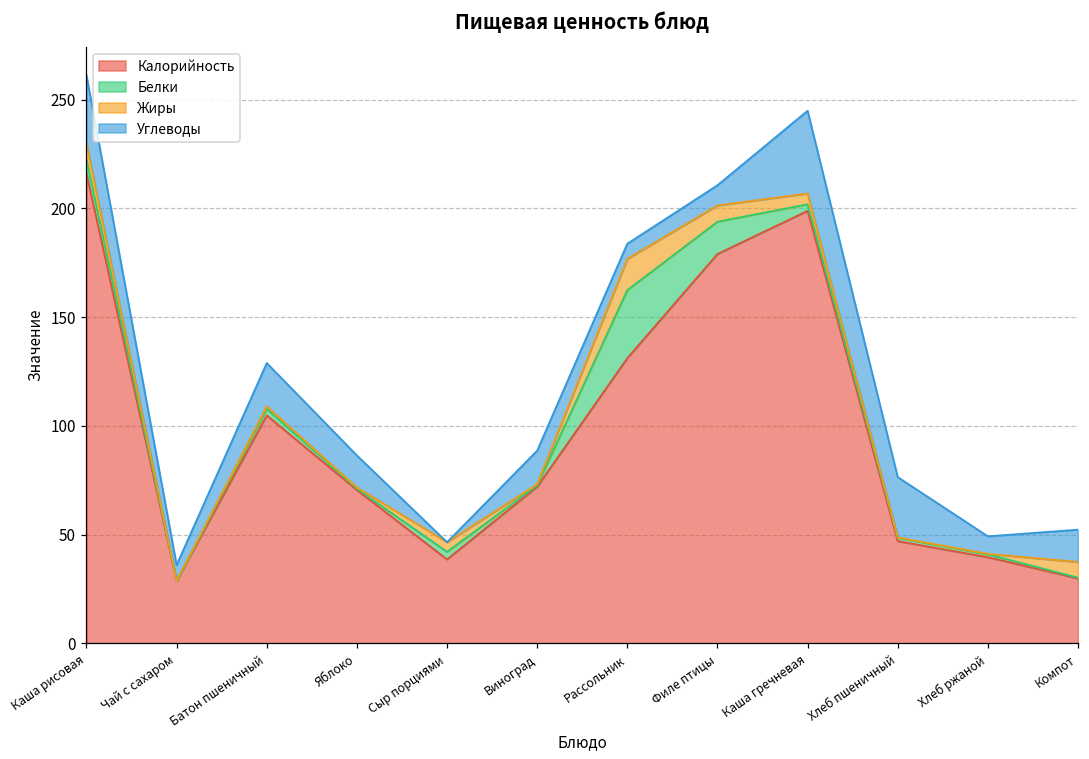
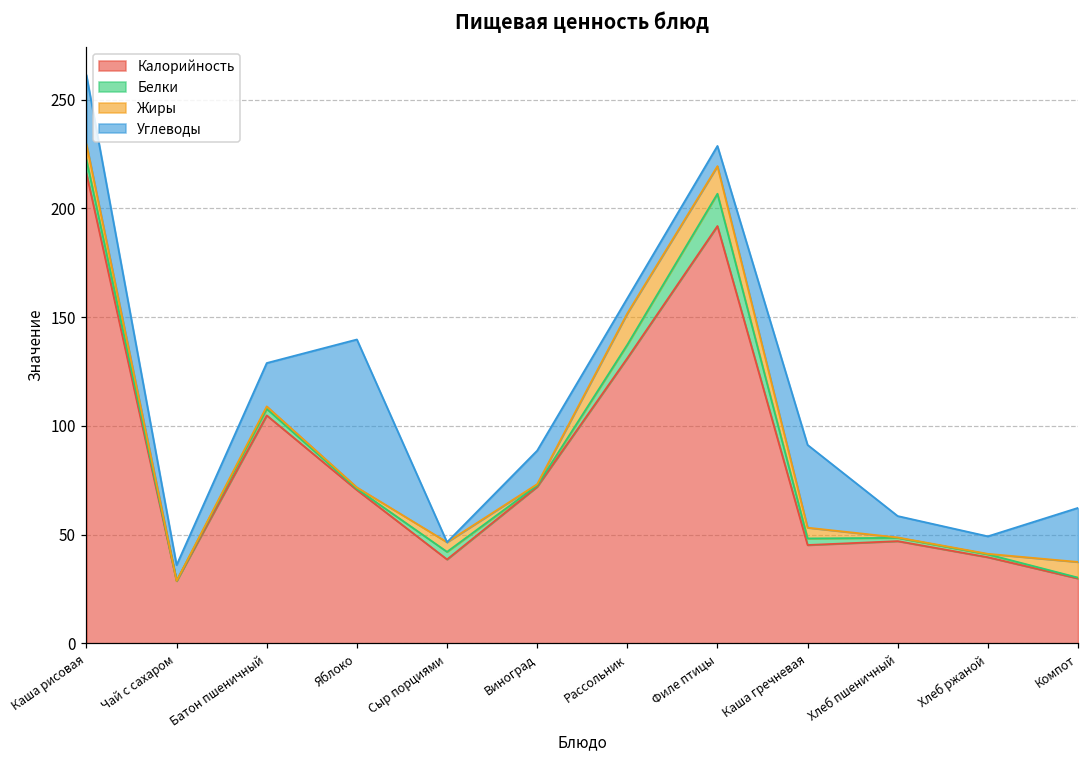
Углеводы, Яблоко: 15 -> 68
Белки, Рассольник: 31 -> 6
Калорийность, Филе птицы: 179 -> 192
Жиры, Филе птицы: 7 -> 13
Калорийность, Каша гречневая: 199 -> 45
Углеводы, Хлеб пшеничный: 28 -> 10
Углеводы, Компот: 15 -> 25
